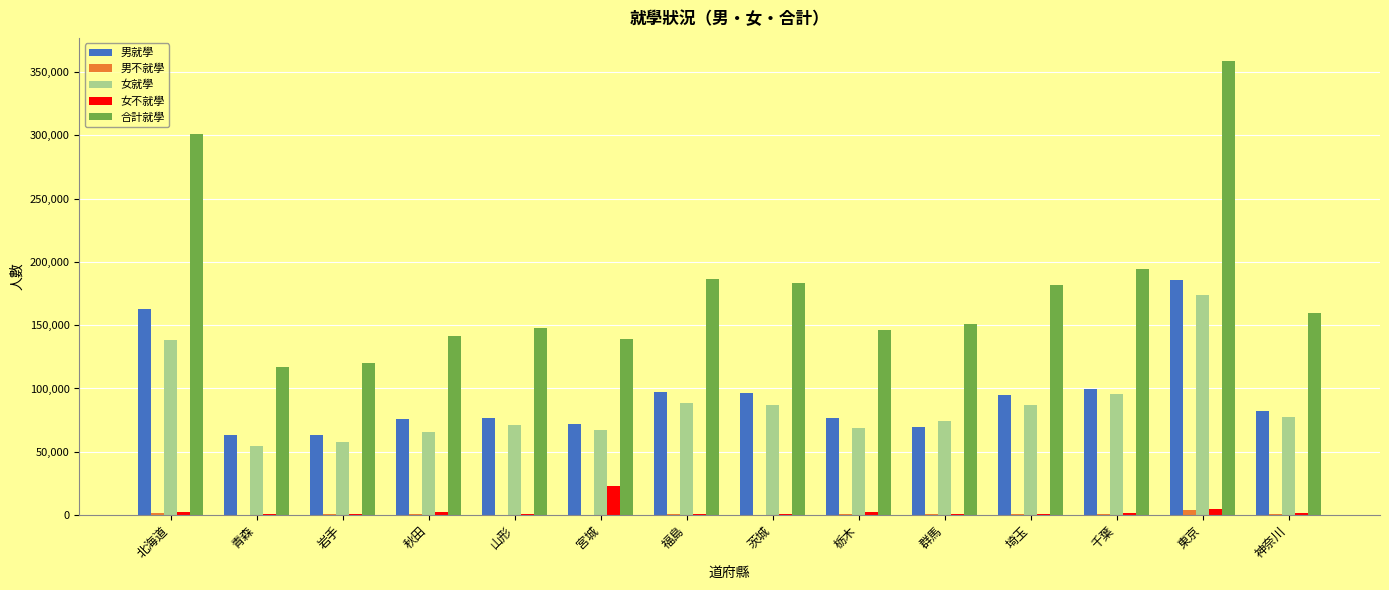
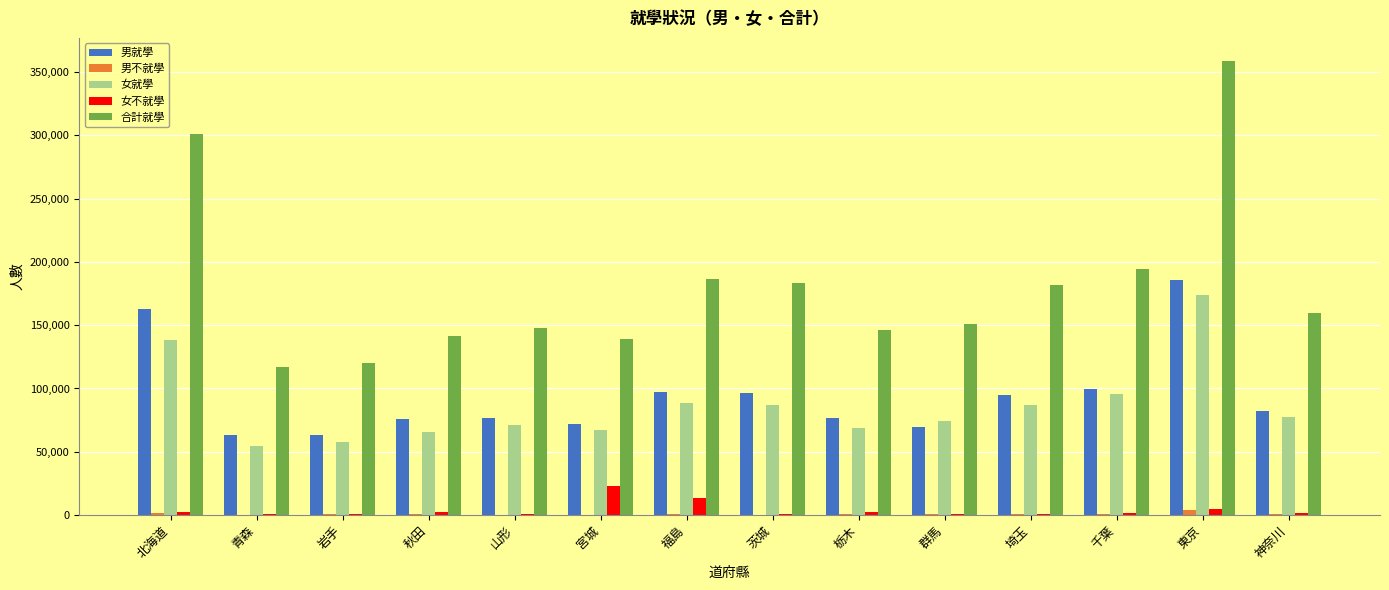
女不就學, 福島: 1,000 -> 14,000
